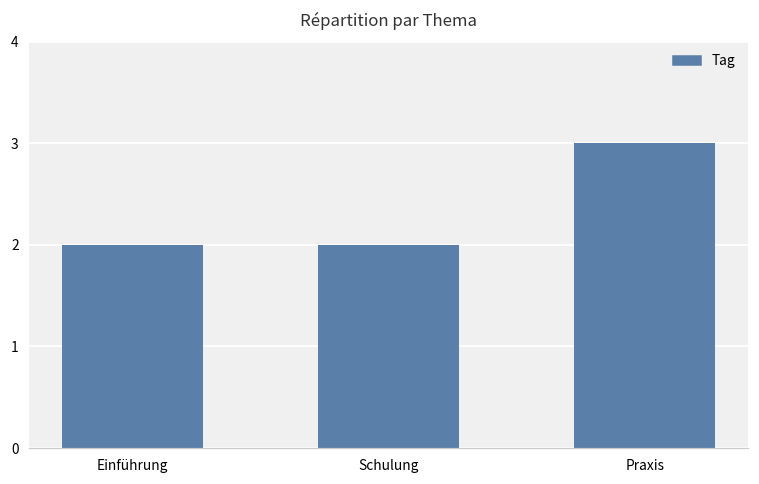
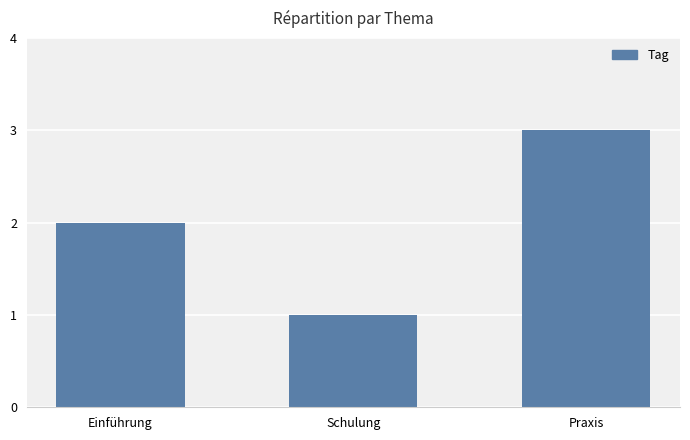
Schulung: 2 -> 1
